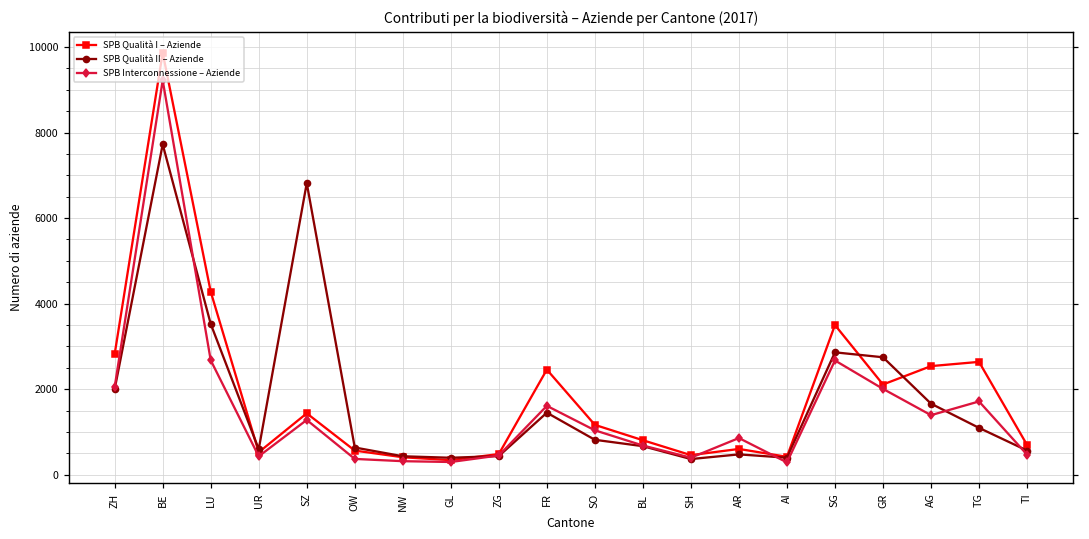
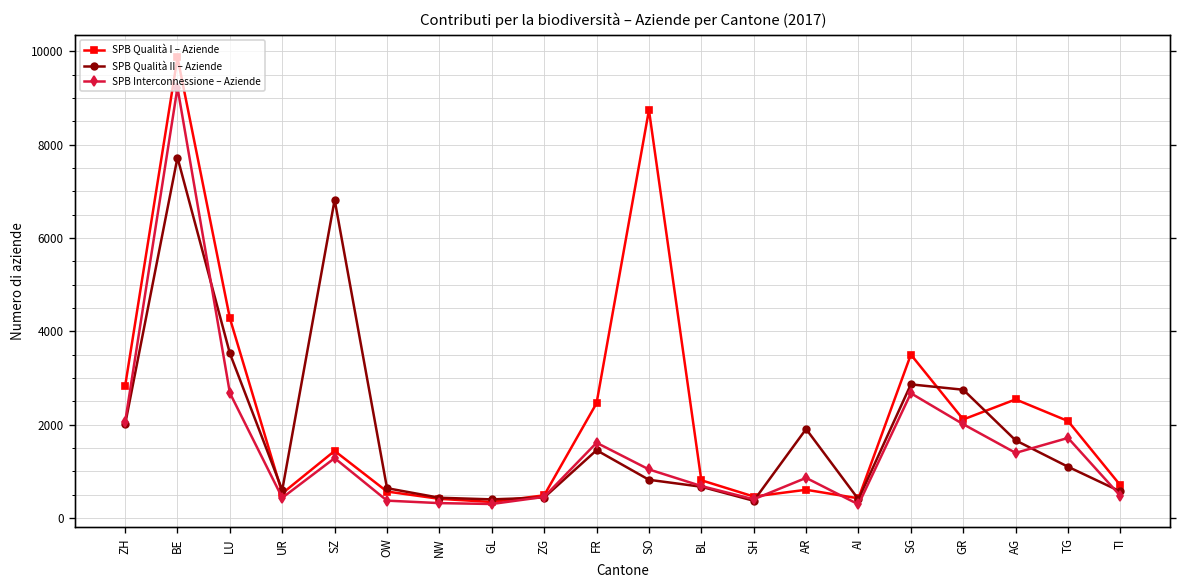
SPB Qualità I – Aziende, SO: 1200 -> 8700
SPB Qualità II – Aziende, AR: 500 -> 1900
SPB Qualità I – Aziende, TG: 2600 -> 2100
